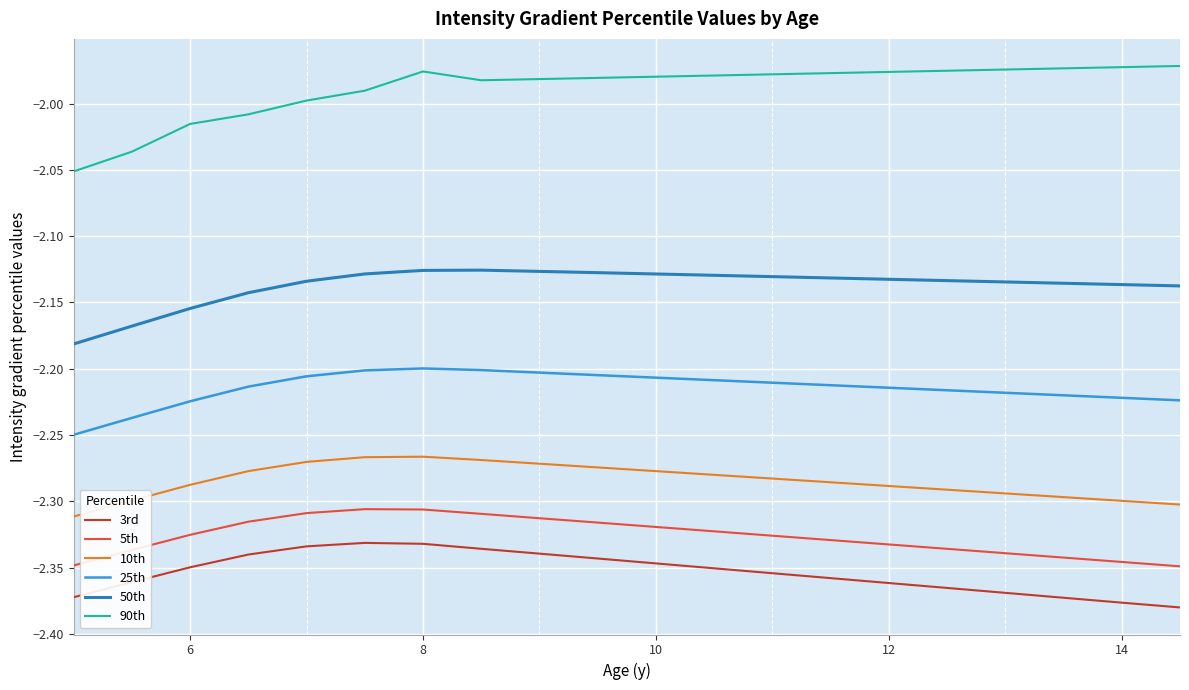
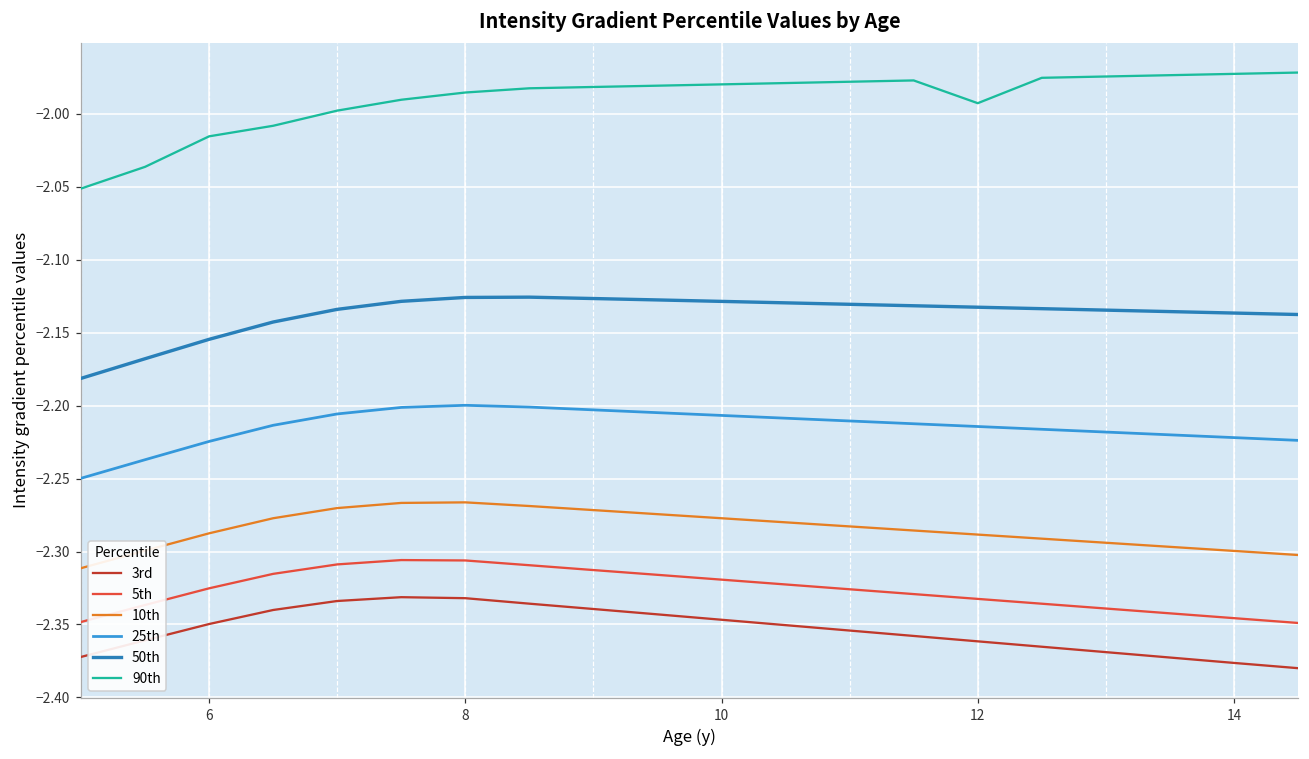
90th, 8: -1.976 -> -1.985
90th, 12: -1.976 -> -1.993
